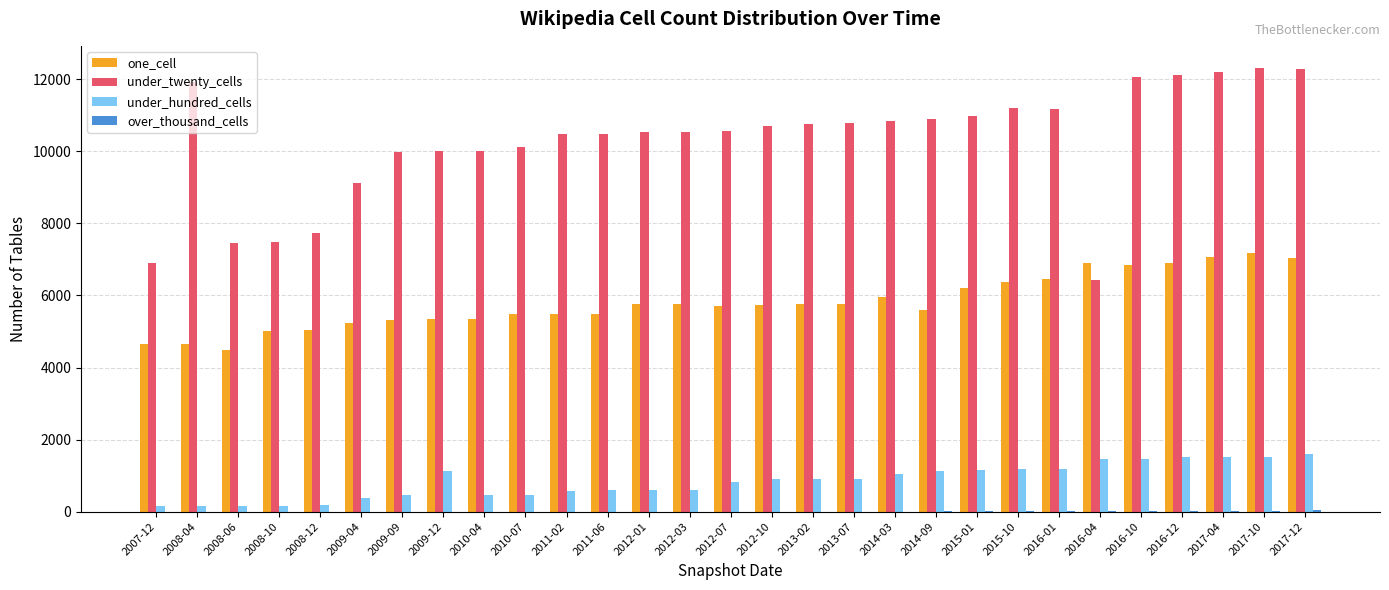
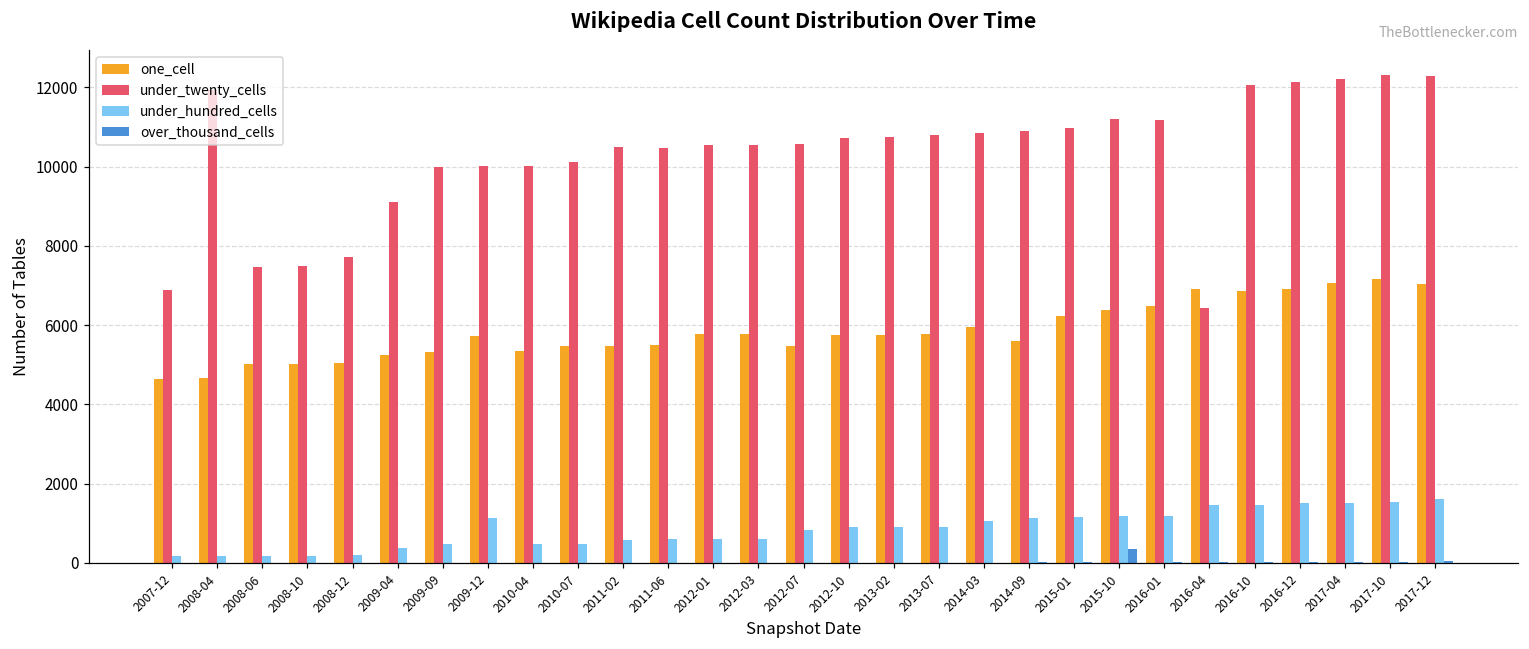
one_cell, 2008-06: 4500 -> 5000
one_cell, 2009-12: 5300 -> 5700
one_cell, 2012-07: 5700 -> 5500
over_thousand_cells, 2015-10: 0 -> 400
